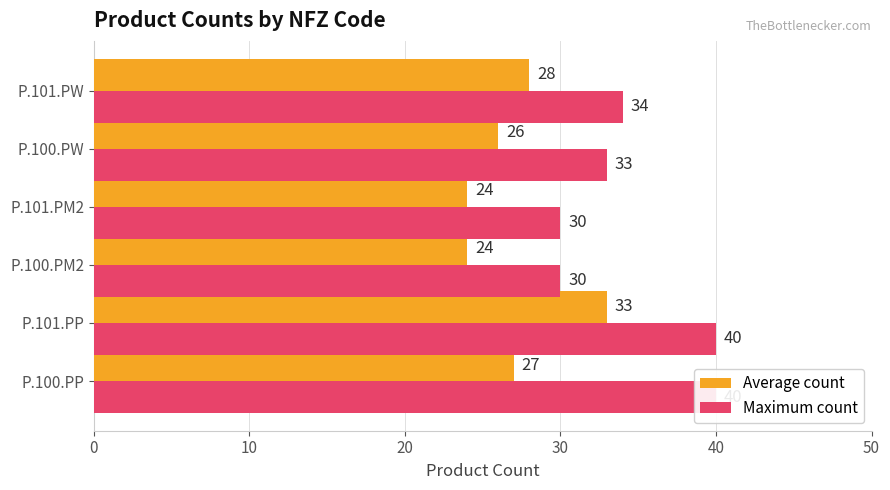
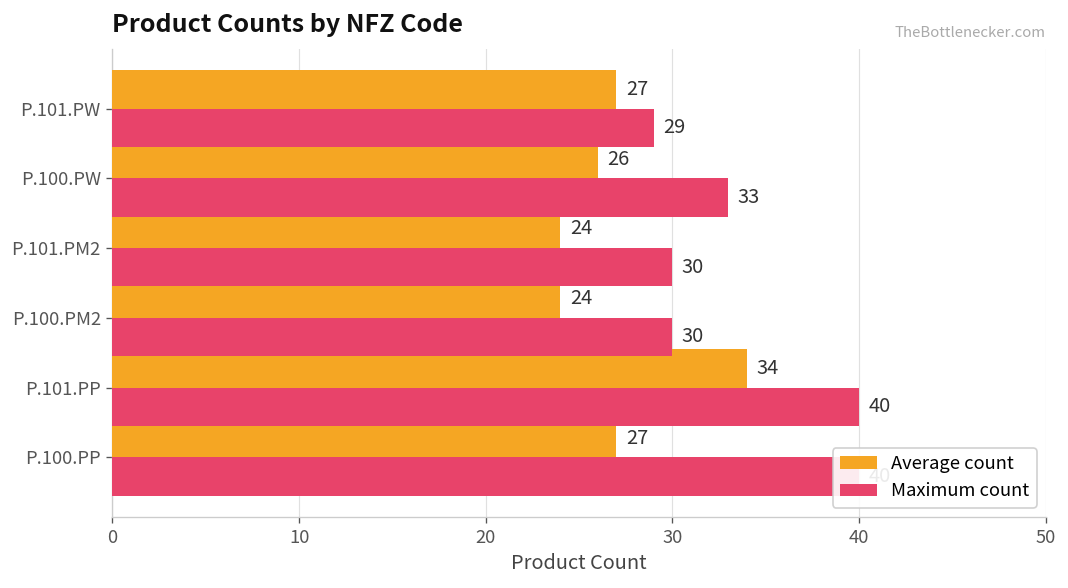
Average count, P.101.PW: 28 -> 27
Maximum count, P.101.PW: 34 -> 29
Average count, P.101.PP: 33 -> 34
